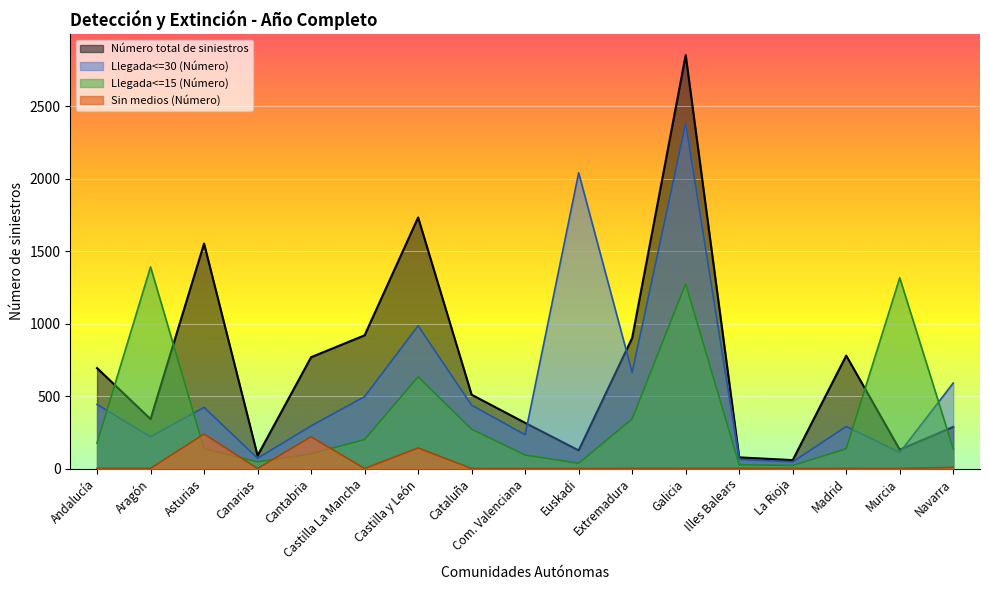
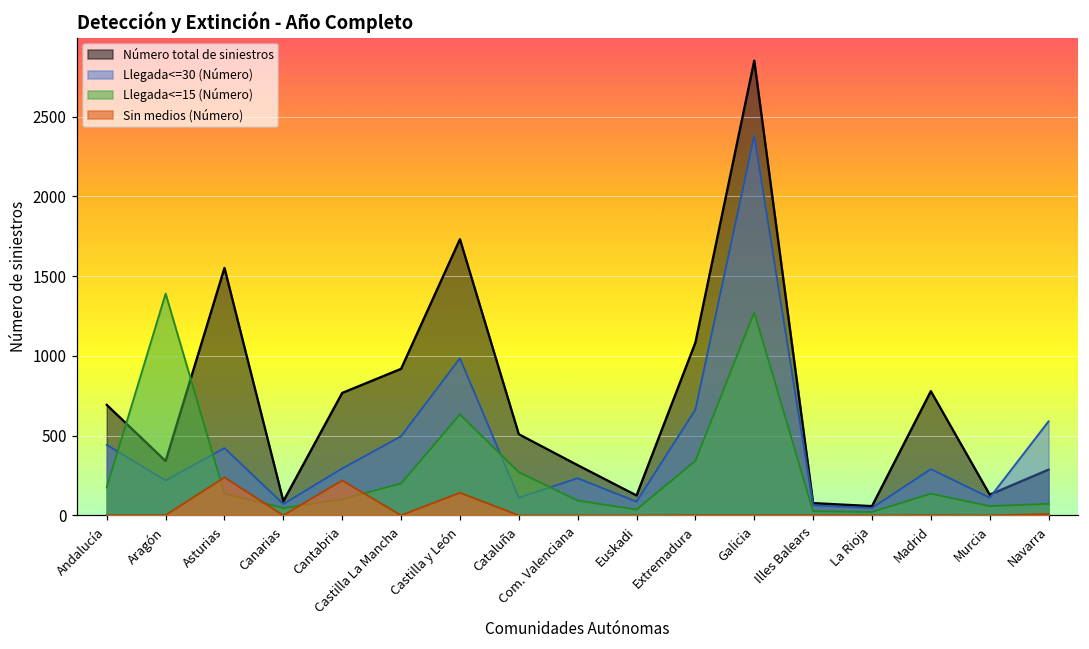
Llegada<=30 (Número), Cataluña: 440 -> 110
Llegada<=30 (Número), Euskadi: 2040 -> 90
Número total de siniestros, Extremadura: 900 -> 1080
Llegada<=15 (Número), Murcia: 1320 -> 60
Llegada<=15 (Número), Navarra: 140 -> 70
